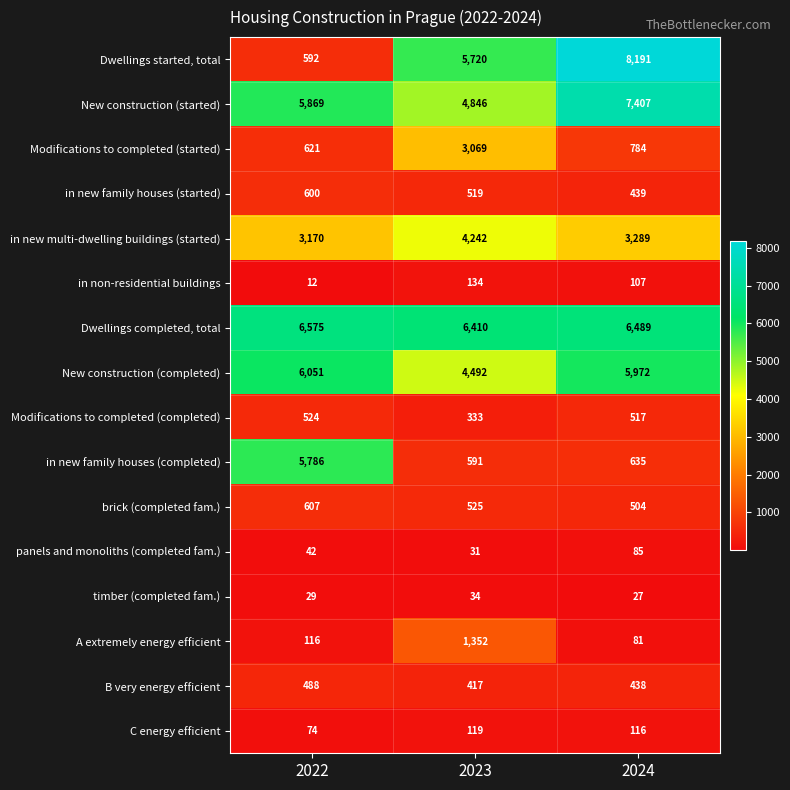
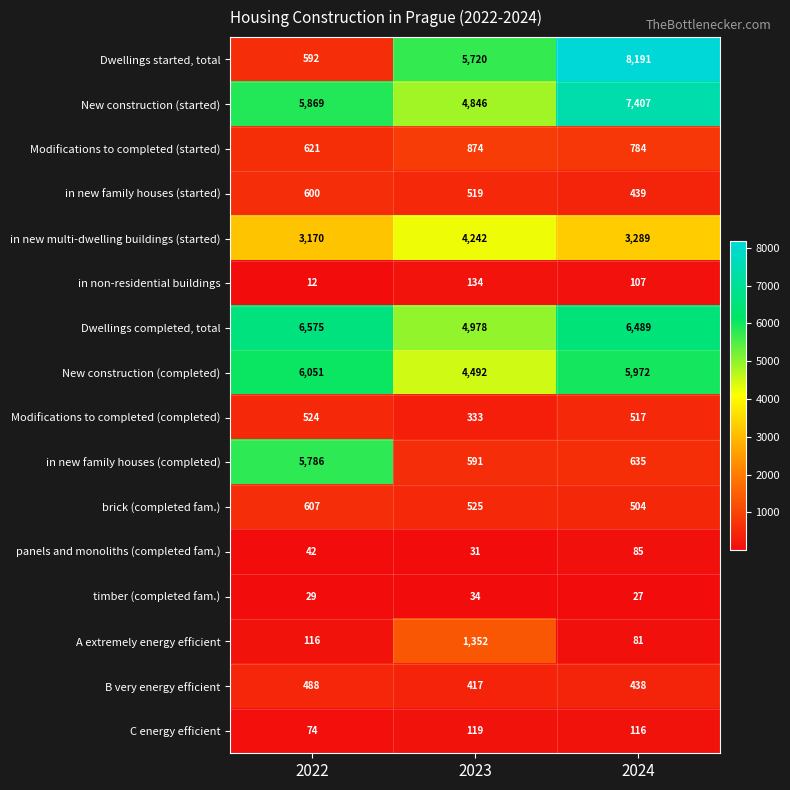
Modifications to completed (started), 2023: 3,069 -> 874
Dwellings completed, total, 2023: 6,410 -> 4,978
